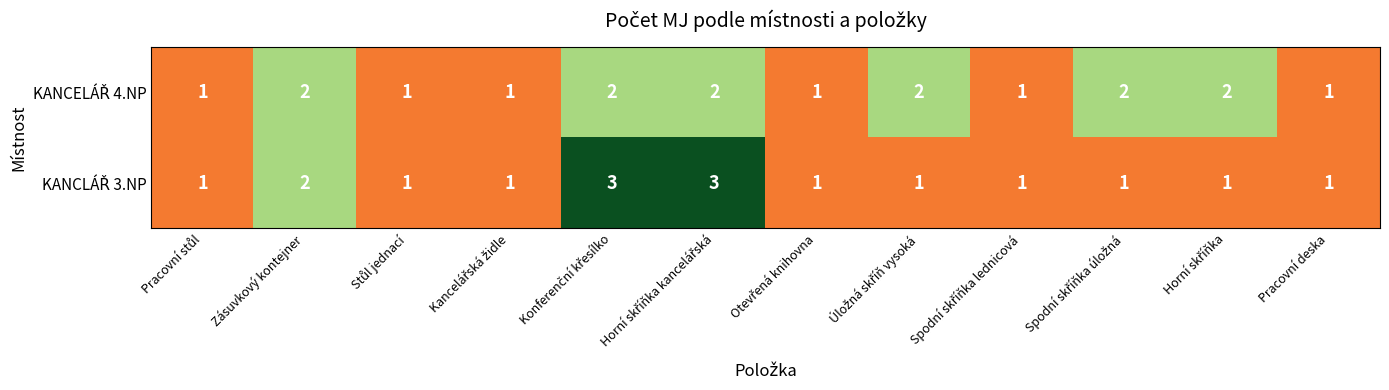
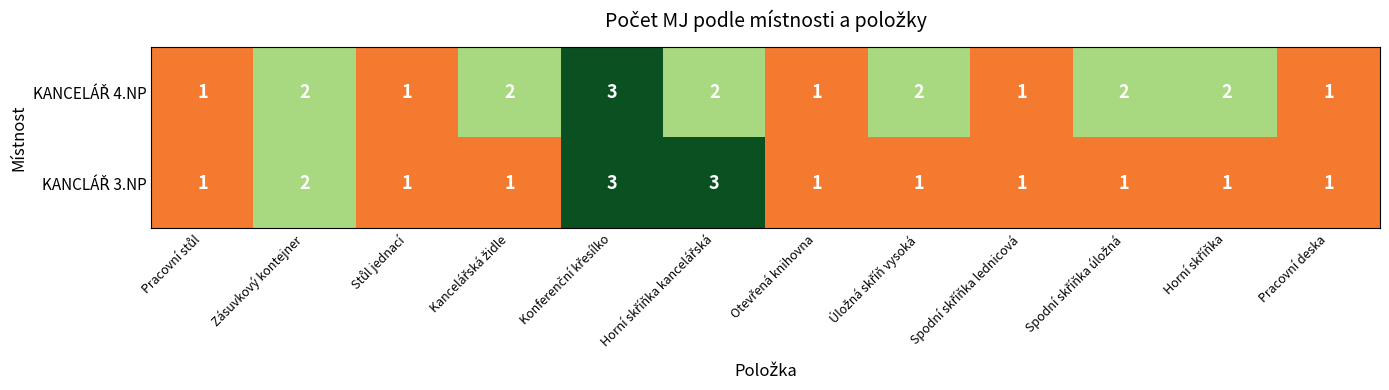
KANCELÁŘ 4.NP, Kancelářská židle: 1 -> 2
KANCELÁŘ 4.NP, Konferenční křesílko: 2 -> 3
